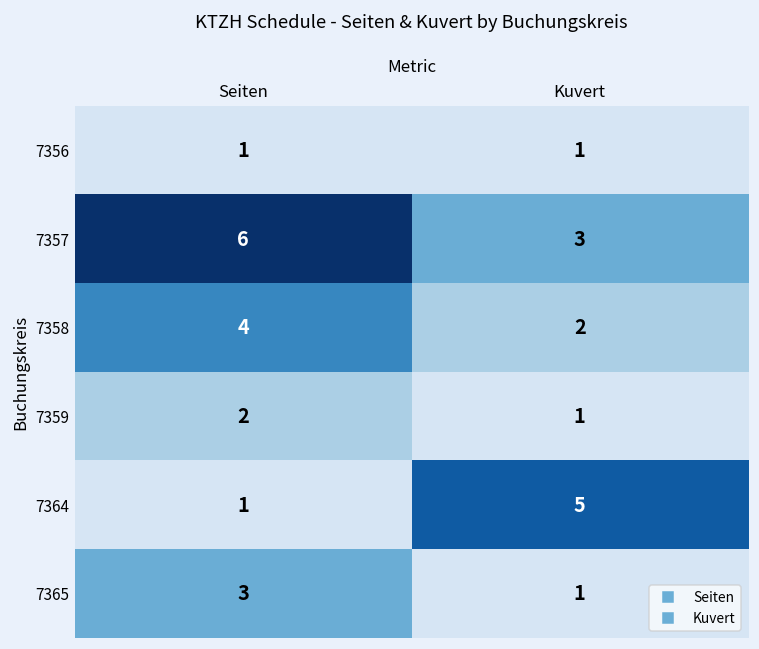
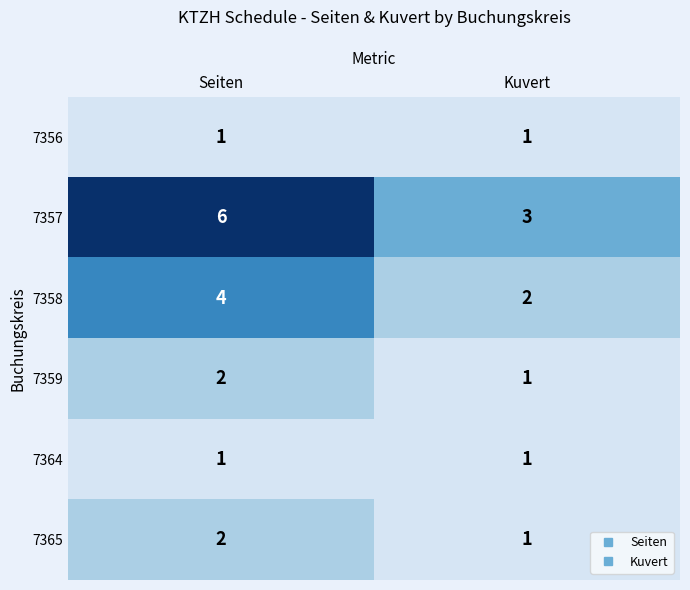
7364, Kuvert: 5 -> 1
7365, Seiten: 3 -> 2
